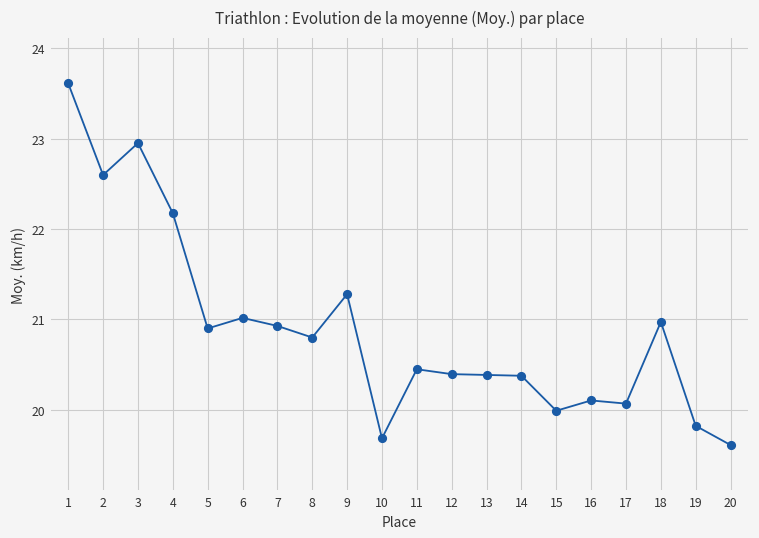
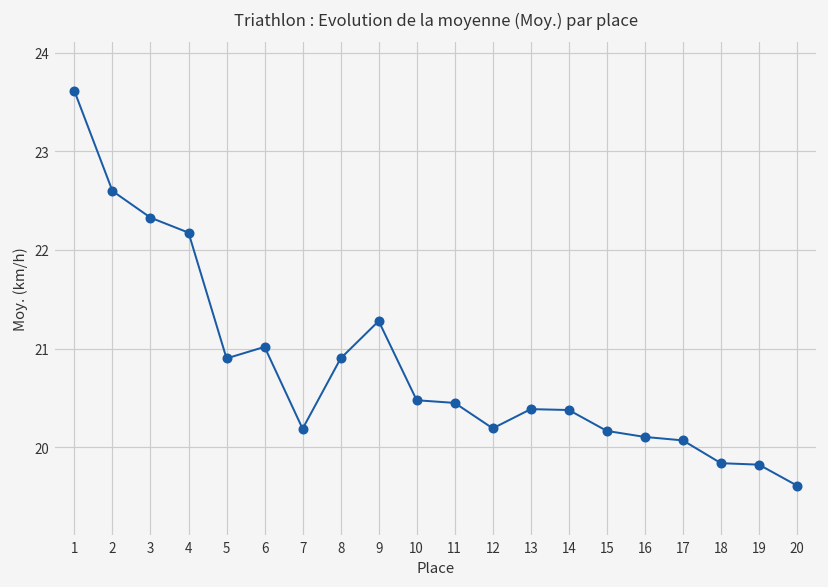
3: 23.0 -> 22.3
7: 20.9 -> 20.2
8: 20.8 -> 20.9
10: 19.7 -> 20.5
12: 20.4 -> 20.2
15: 20.0 -> 20.2
18: 21.0 -> 19.8
